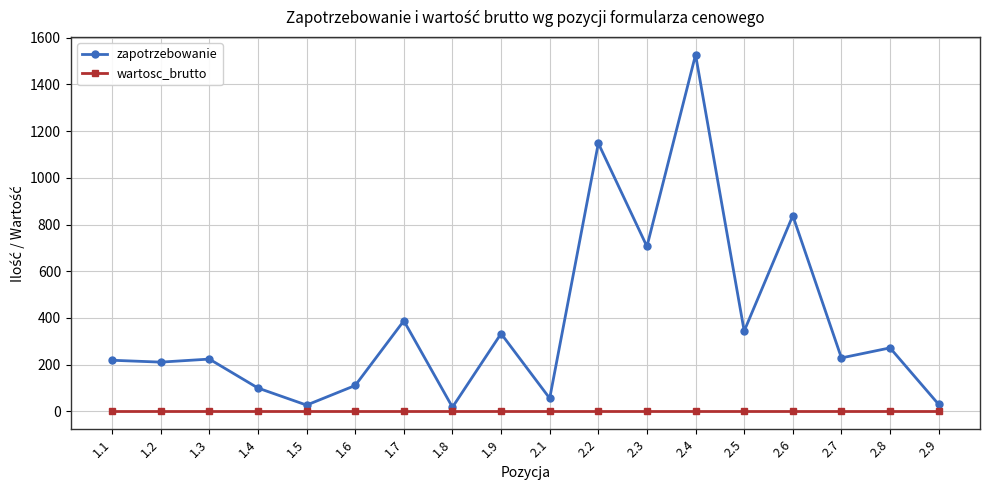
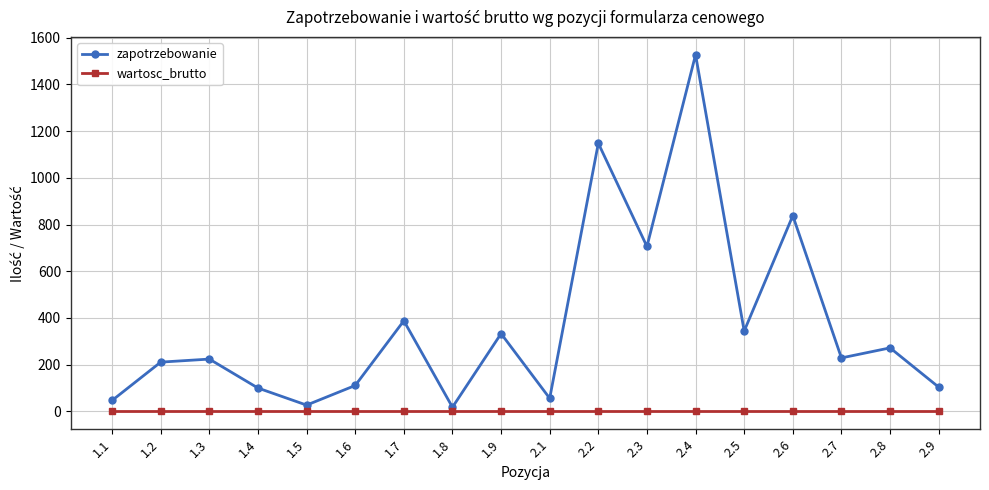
zapotrzebowanie, 1.1: 220 -> 50
zapotrzebowanie, 2.9: 30 -> 100
